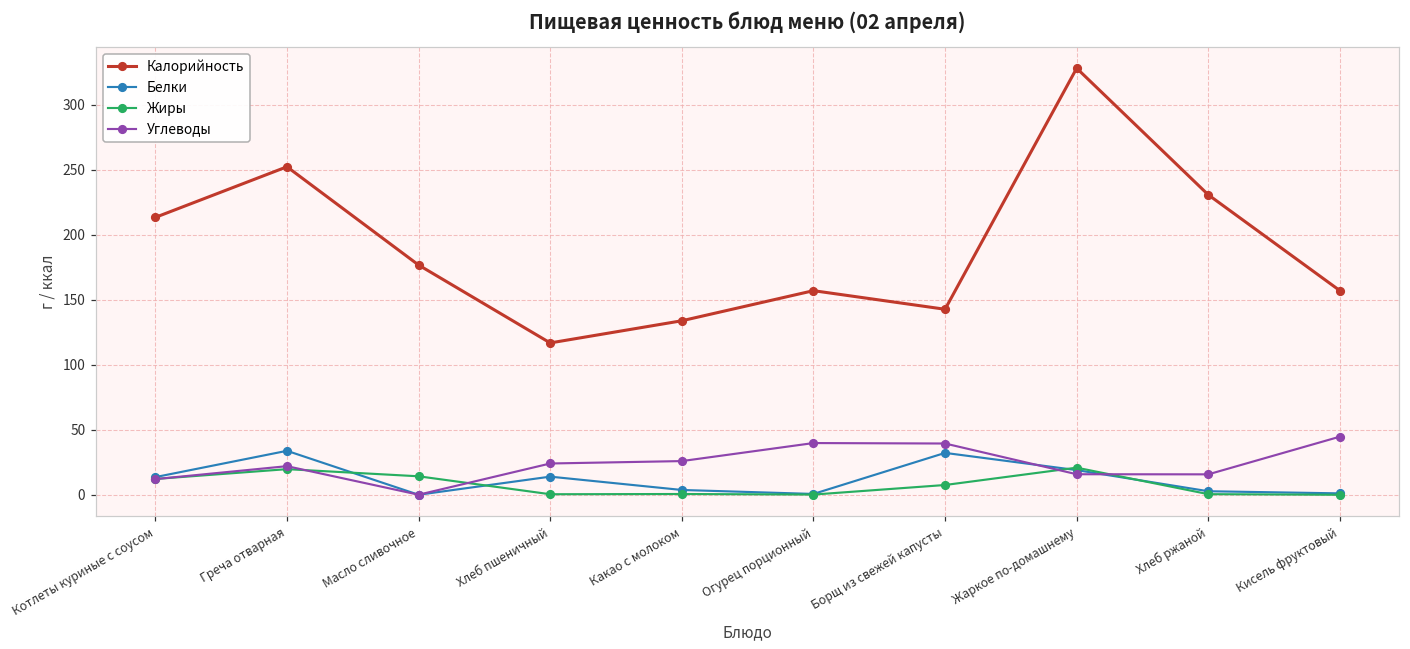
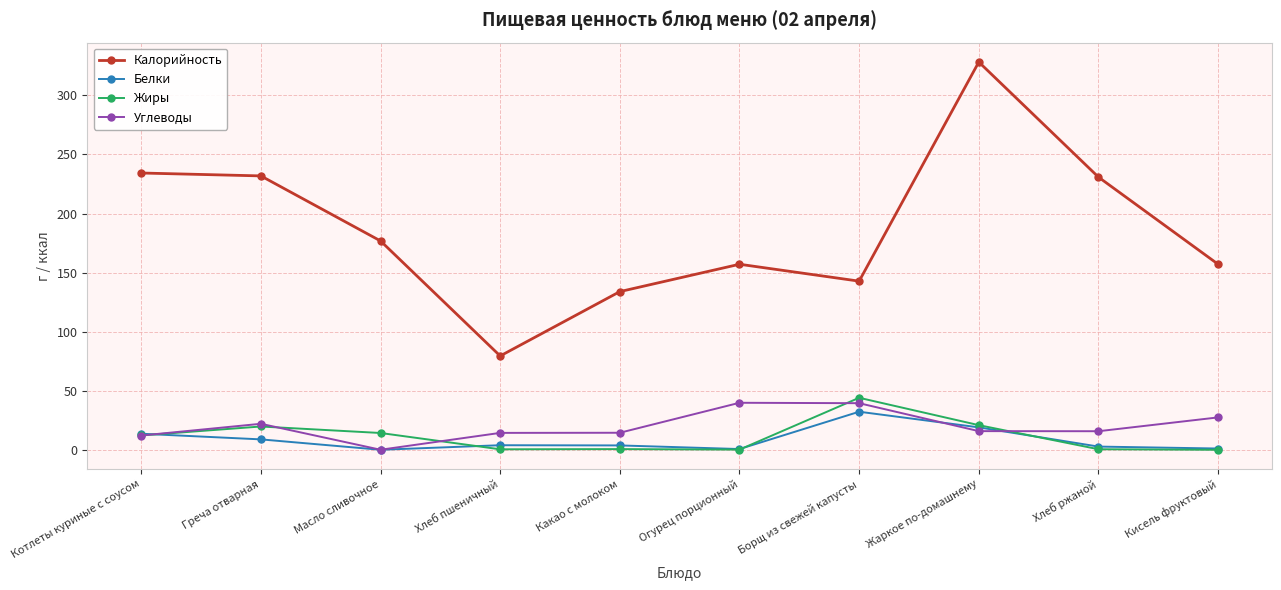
Калорийность, Котлеты куриные с соусом: 213 -> 234
Калорийность, Греча отварная: 252 -> 232
Белки, Греча отварная: 34 -> 9
Калорийность, Хлеб пшеничный: 117 -> 80
Белки, Хлеб пшеничный: 14 -> 4
Углеводы, Хлеб пшеничный: 24 -> 14
Углеводы, Какао с молоком: 26 -> 15
Жиры, Борщ из свежей капусты: 8 -> 44
Углеводы, Кисель фруктовый: 45 -> 28
